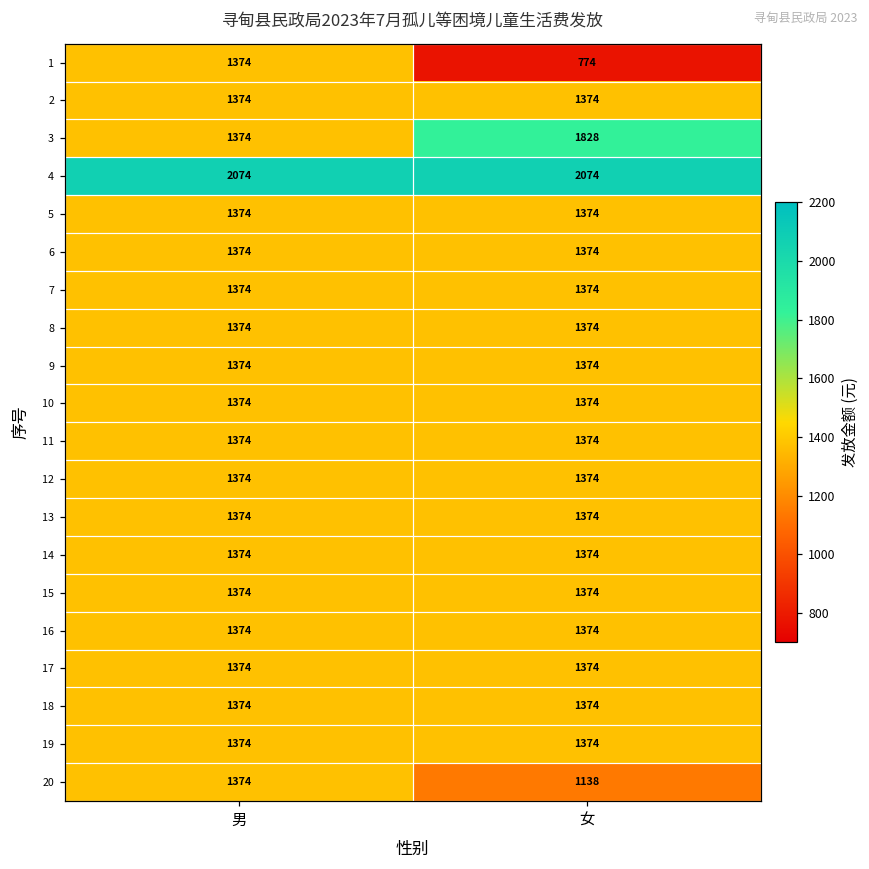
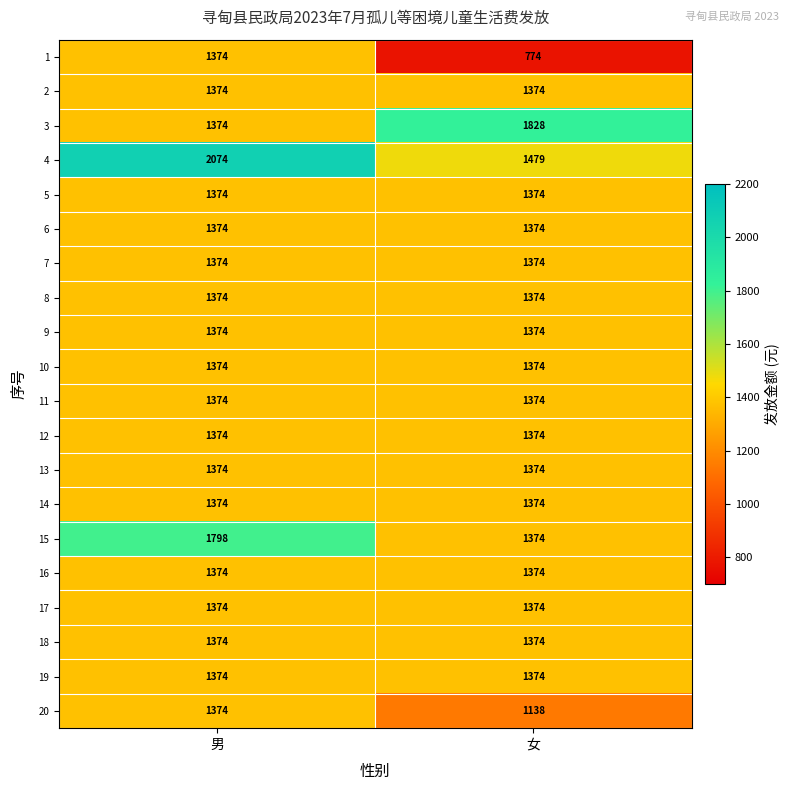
4, 女: 2074 -> 1479
15, 男: 1374 -> 1798
